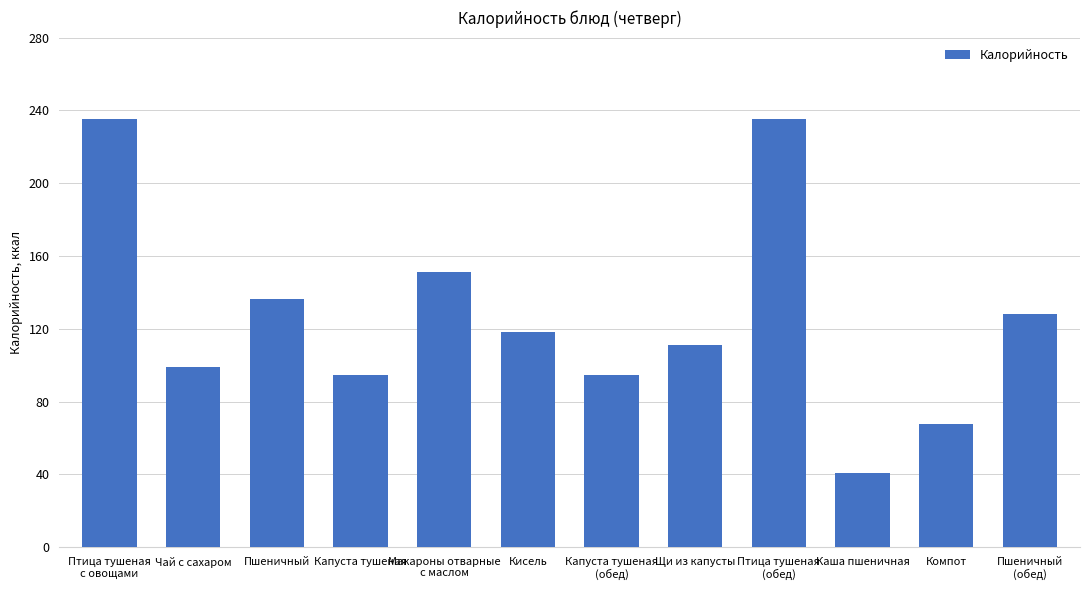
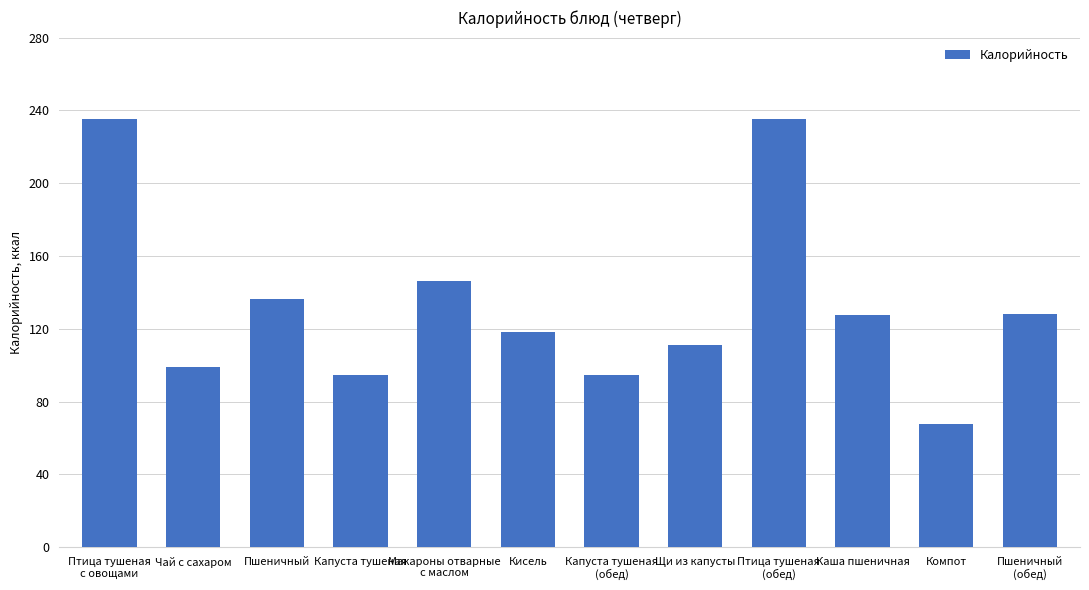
Макароны отварные с маслом: 151 -> 146
Каша пшеничная: 41 -> 128
